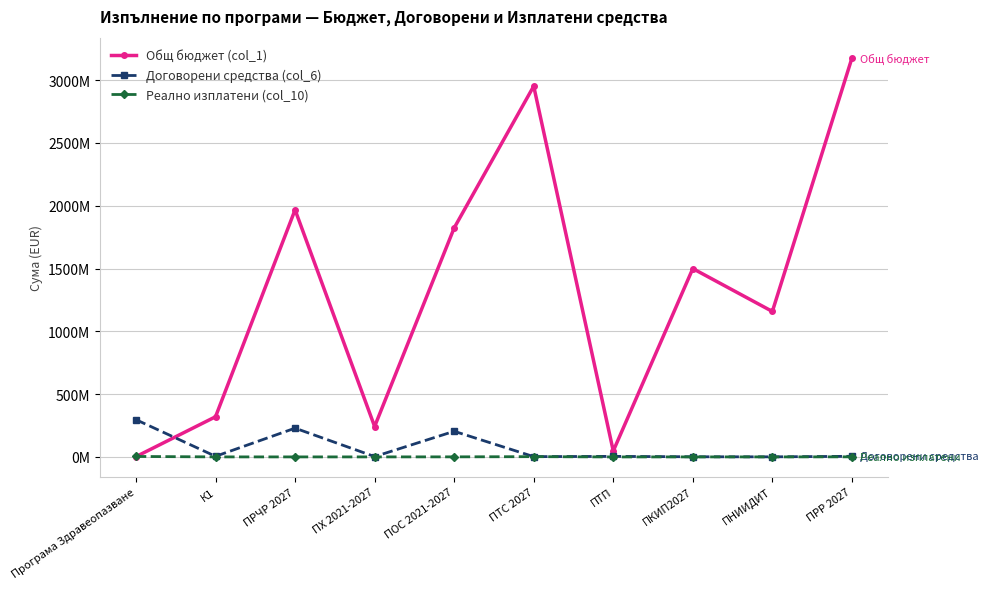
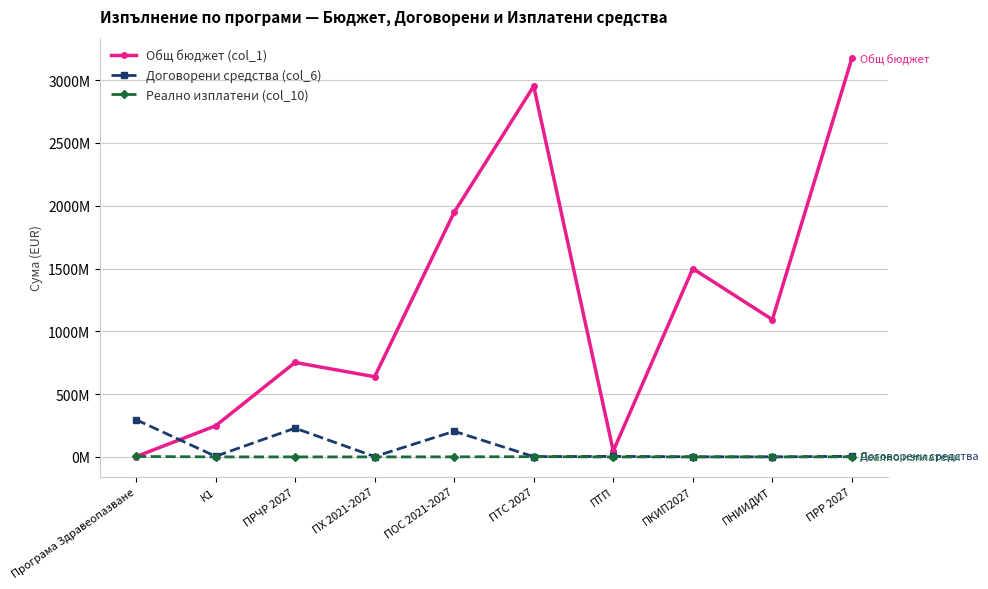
Общ бюджет (col_1), К1: 320000000 -> 250000000
Общ бюджет (col_1), ПРЧР 2027: 1970000000 -> 750000000
Общ бюджет (col_1), ПХ 2021-2027: 240000000 -> 640000000
Общ бюджет (col_1), ПОС 2021-2027: 1820000000 -> 1950000000
Общ бюджет (col_1), ПНИИДИТ: 1160000000 -> 1090000000
